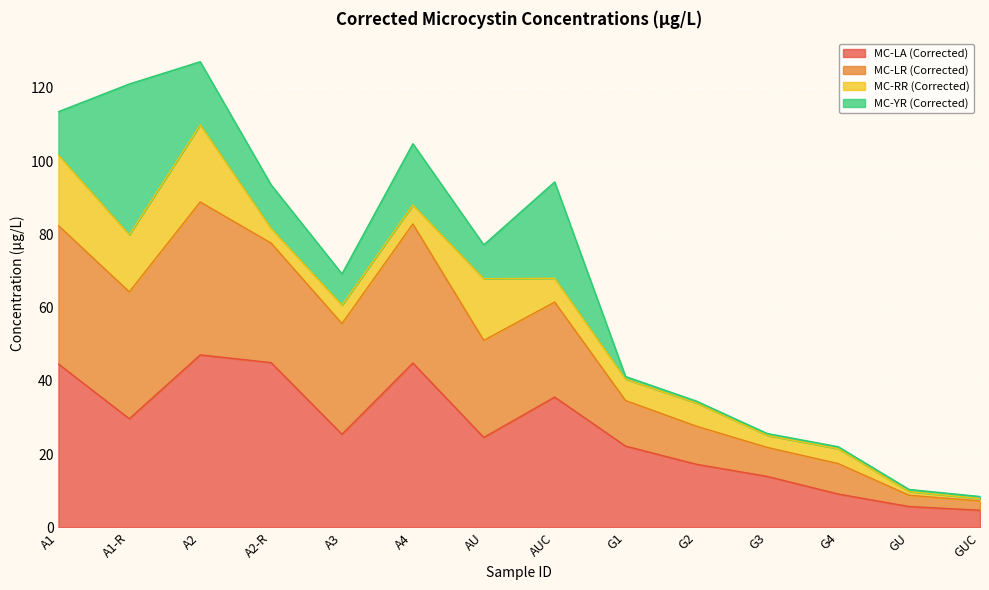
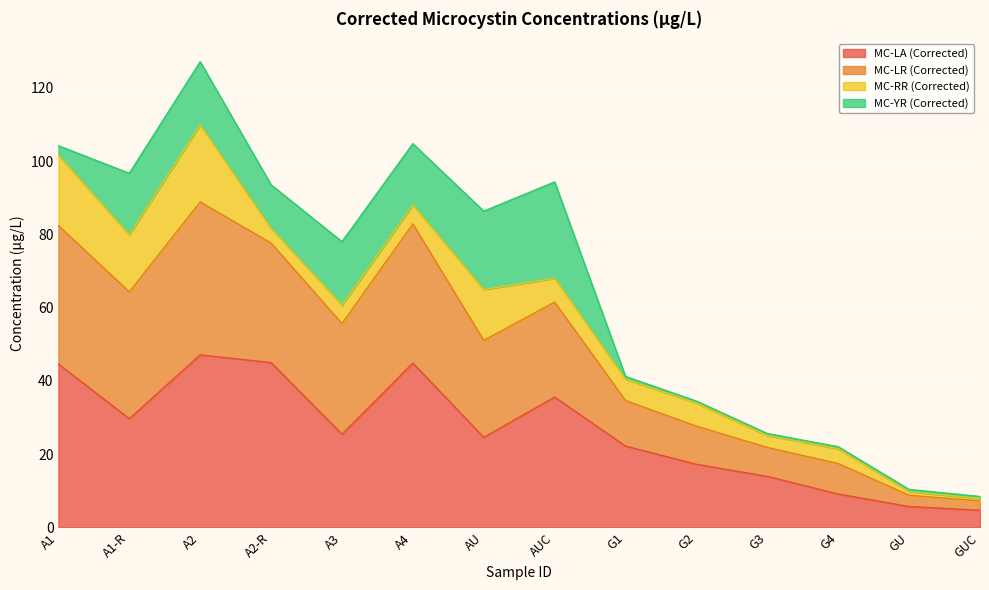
MC-YR (Corrected), A1: 12 -> 3
MC-YR (Corrected), A1-R: 41 -> 17
MC-YR (Corrected), A3: 9 -> 17
MC-RR (Corrected), AU: 17 -> 14
MC-YR (Corrected), AU: 9 -> 21
